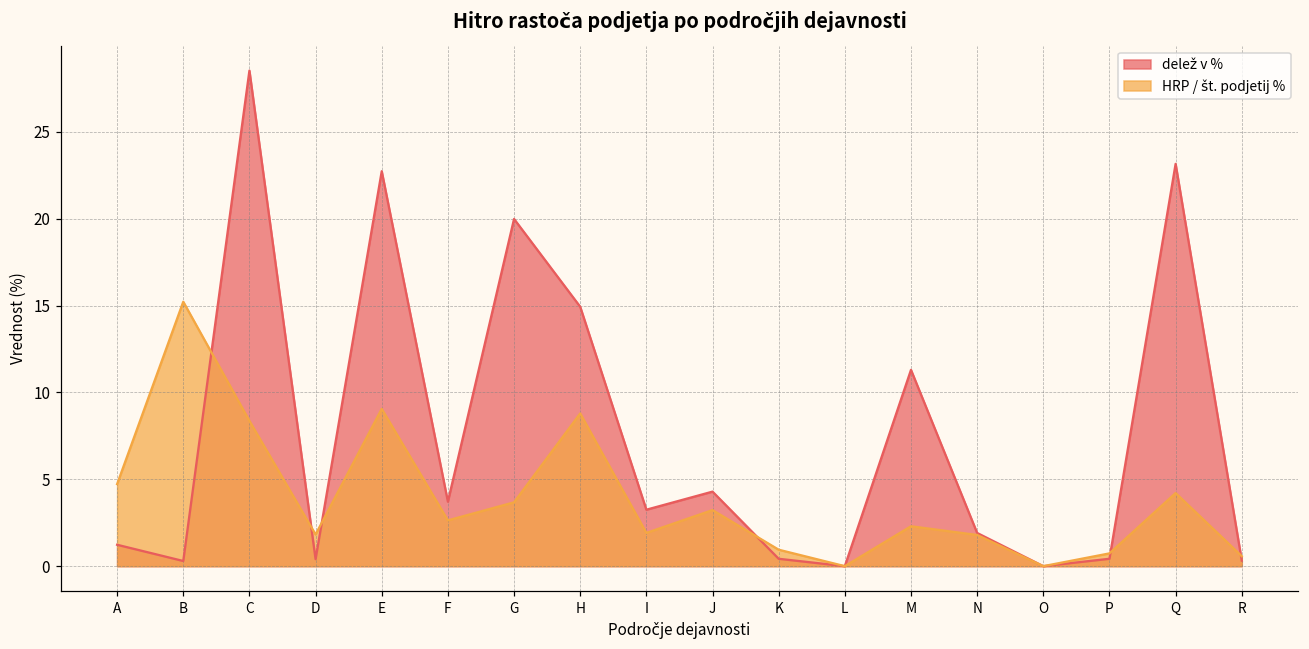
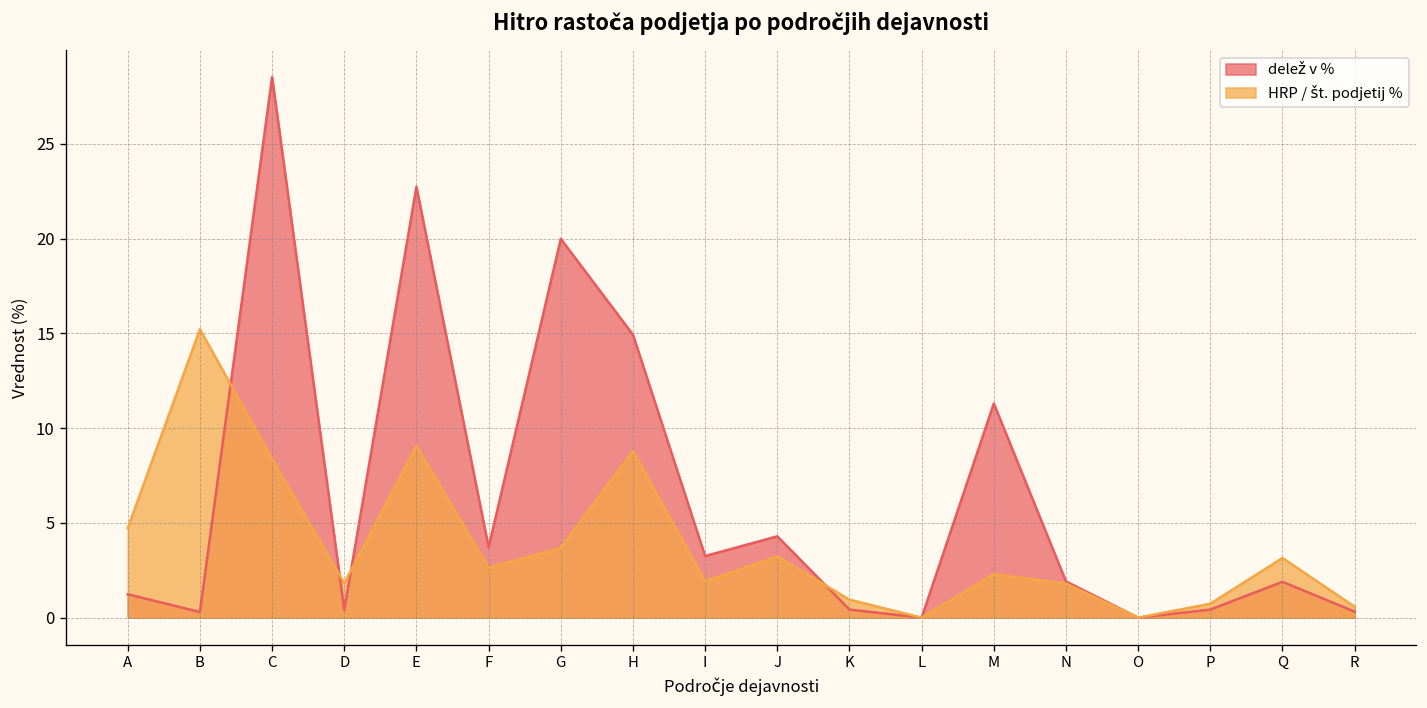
delež v %, Q: 23.2 -> 1.9
HRP / št. podjetij %, Q: 4.2 -> 3.1
